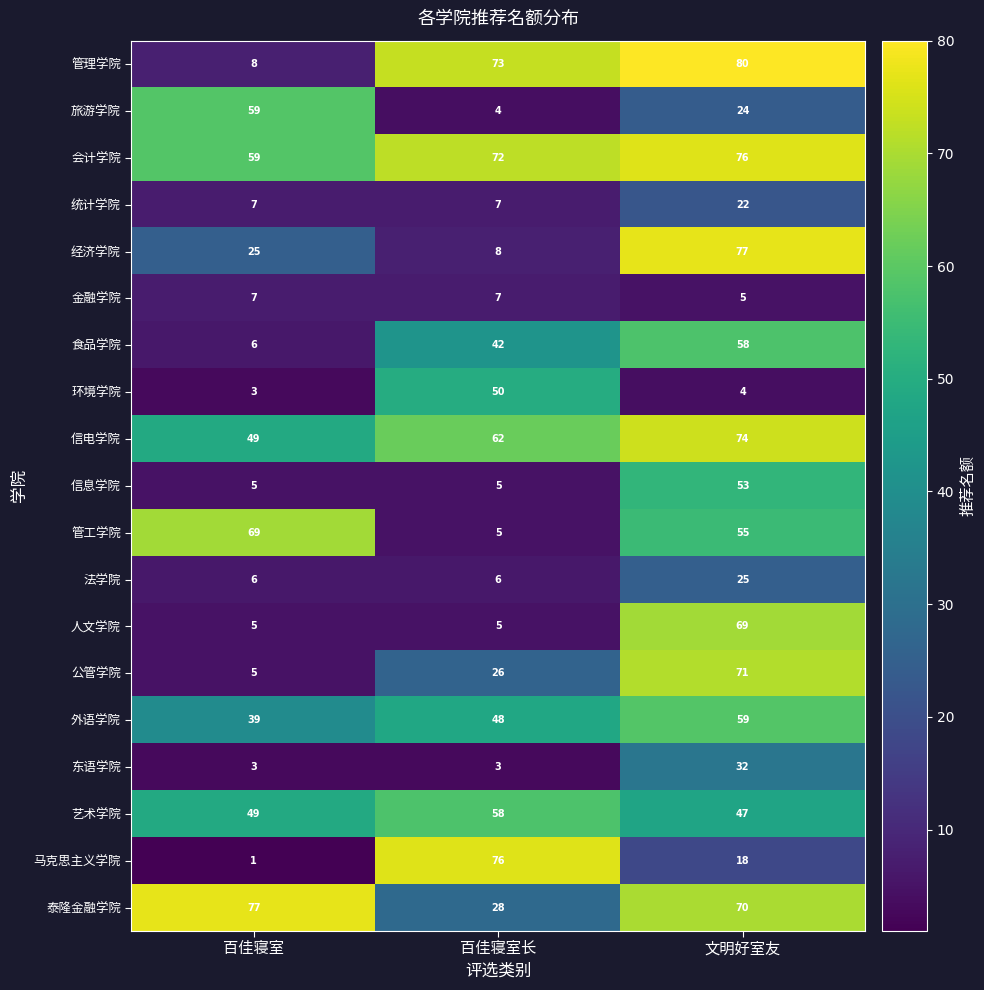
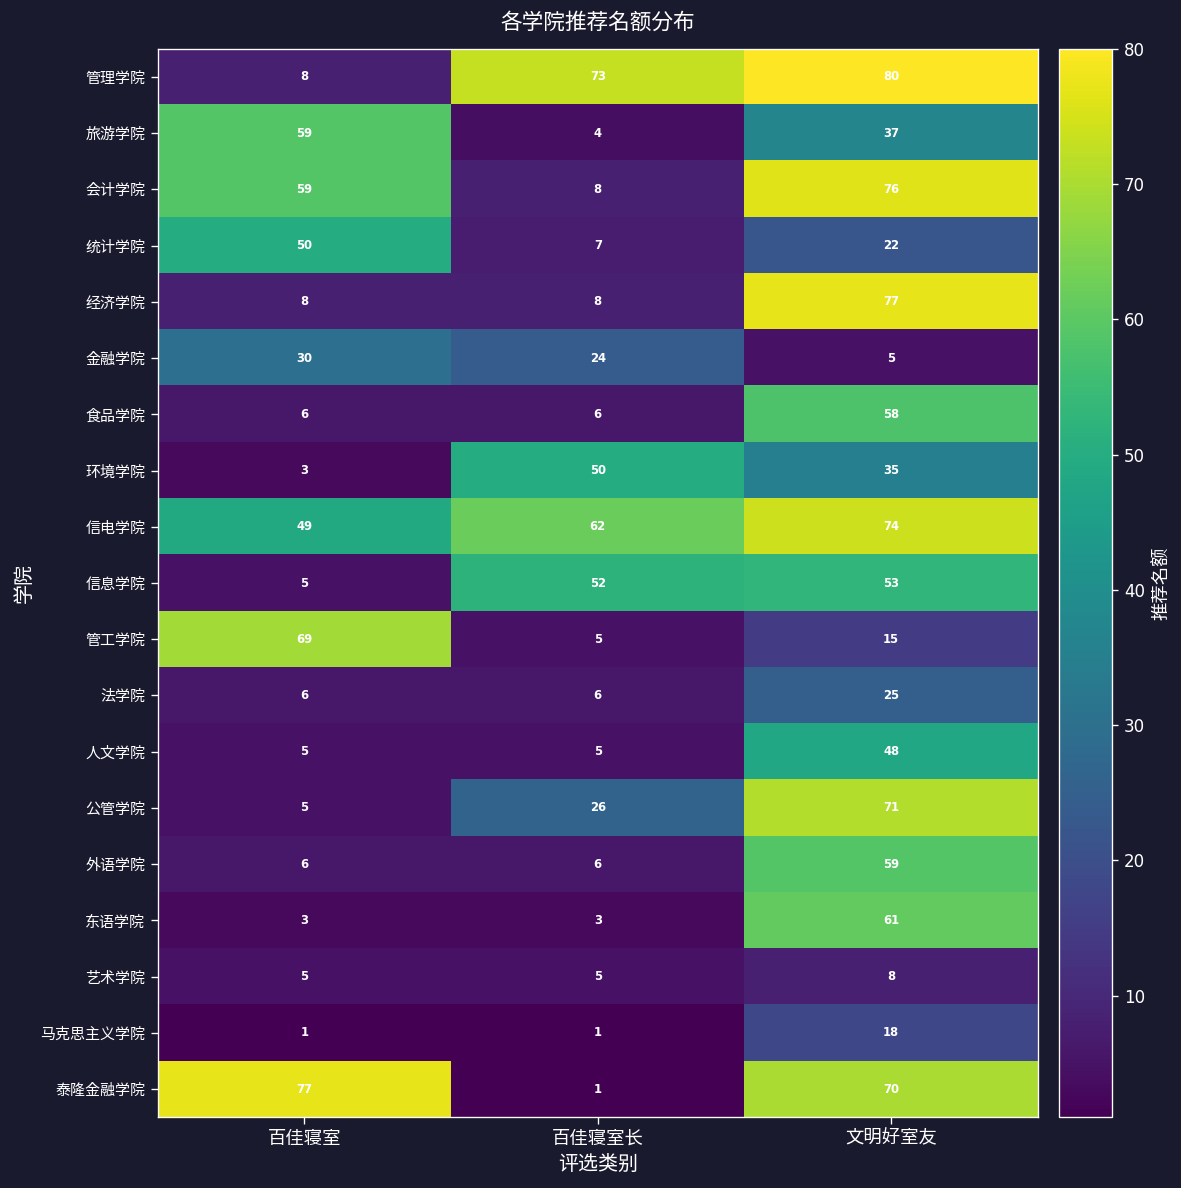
旅游学院, 文明好室友: 24 -> 37
会计学院, 百佳寝室长: 72 -> 8
统计学院, 百佳寝室: 7 -> 50
经济学院, 百佳寝室: 25 -> 8
金融学院, 百佳寝室: 7 -> 30
金融学院, 百佳寝室长: 7 -> 24
食品学院, 百佳寝室长: 42 -> 6
环境学院, 文明好室友: 4 -> 35
信息学院, 百佳寝室长: 5 -> 52
管工学院, 文明好室友: 55 -> 15
人文学院, 文明好室友: 69 -> 48
外语学院, 百佳寝室: 39 -> 6
外语学院, 百佳寝室长: 48 -> 6
东语学院, 文明好室友: 32 -> 61
艺术学院, 百佳寝室: 49 -> 5
艺术学院, 百佳寝室长: 58 -> 5
艺术学院, 文明好室友: 47 -> 8
马克思主义学院, 百佳寝室长: 76 -> 1
泰隆金融学院, 百佳寝室长: 28 -> 1
